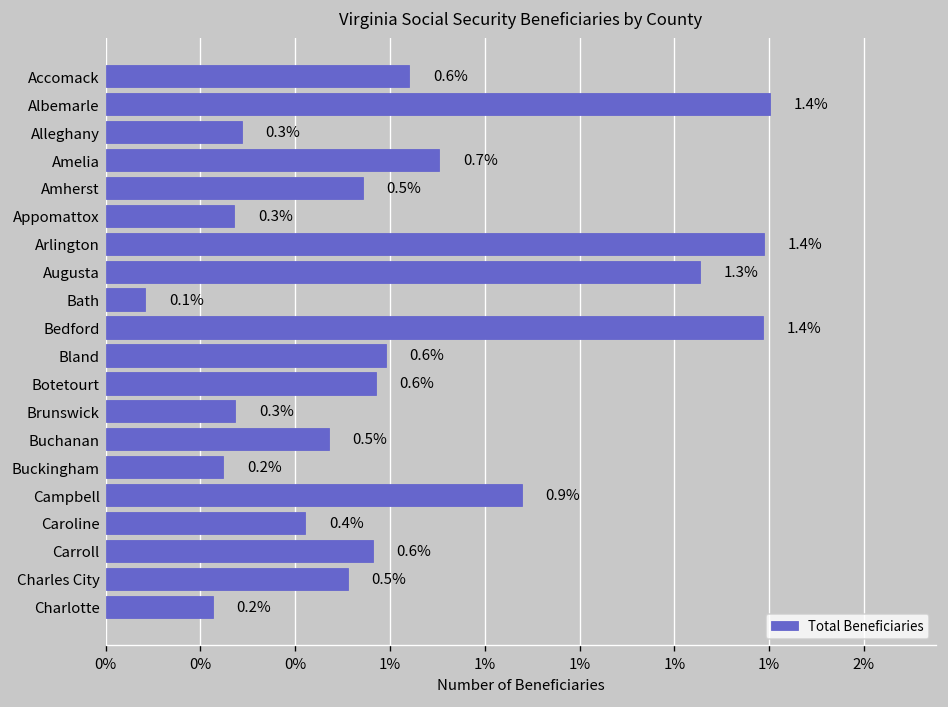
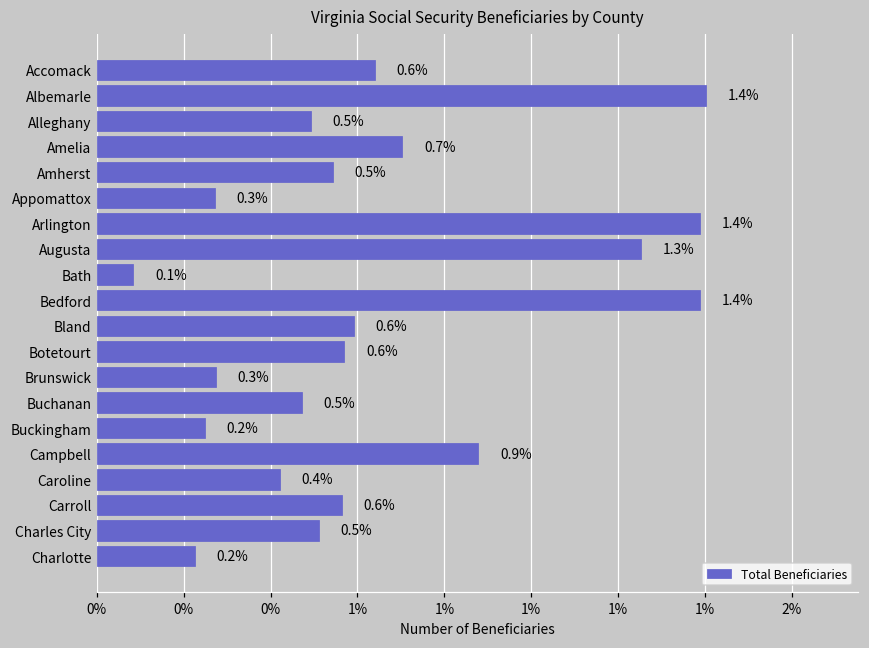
Alleghany: 0.3% -> 0.5%
